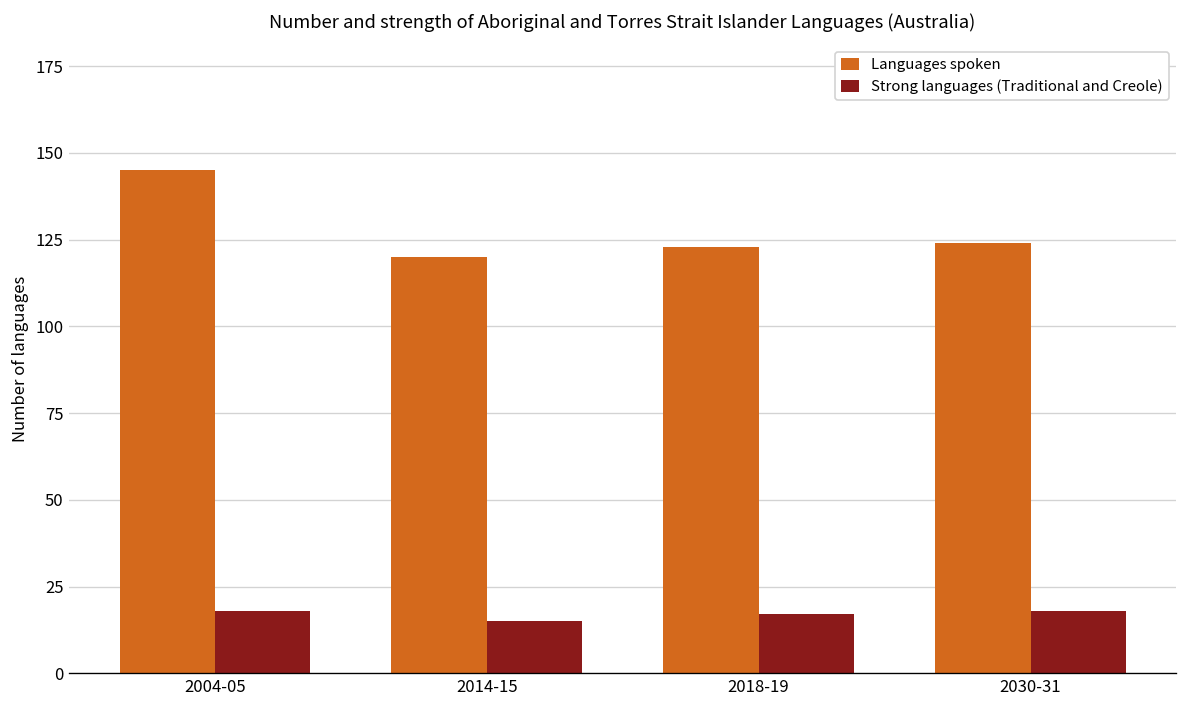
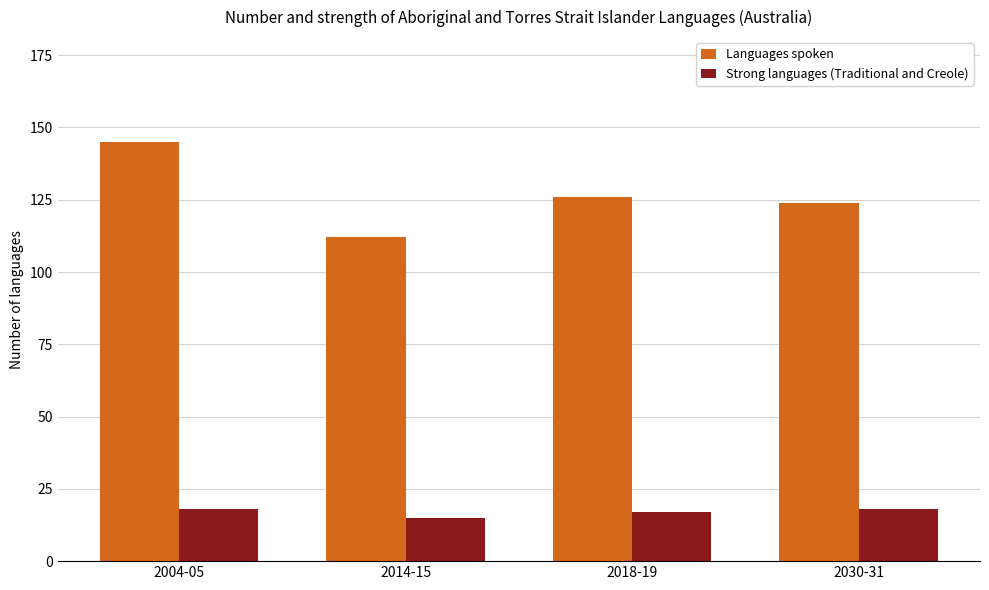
Languages spoken, 2014-15: 120 -> 112
Languages spoken, 2018-19: 123 -> 126
